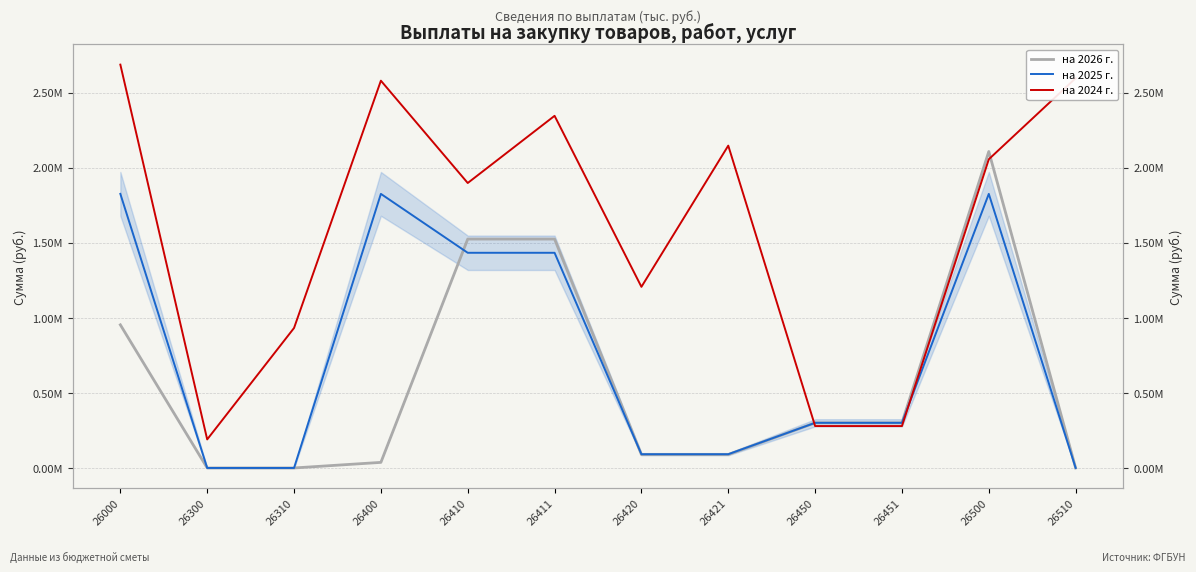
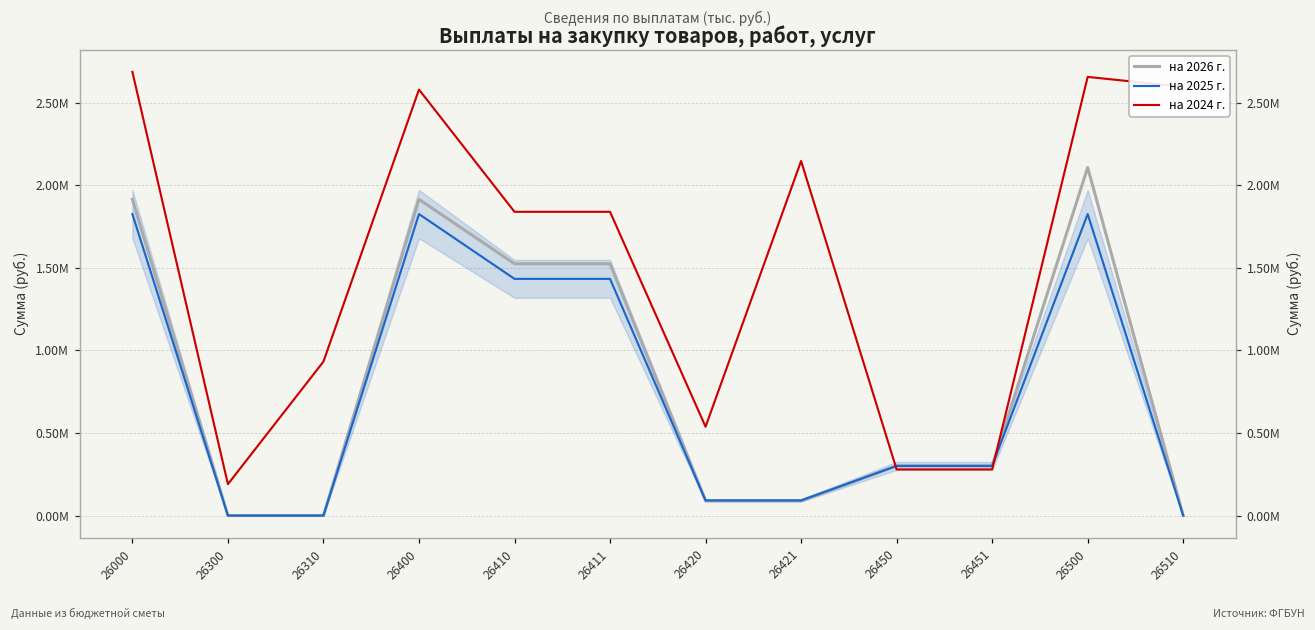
на 2026 г., 26000: 950000 -> 1910000
на 2026 г., 26400: 40000 -> 1910000
на 2024 г., 26410: 1900000 -> 1840000
на 2024 г., 26411: 2340000 -> 1840000
на 2024 г., 26420: 1210000 -> 540000
на 2024 г., 26500: 2060000 -> 2660000
